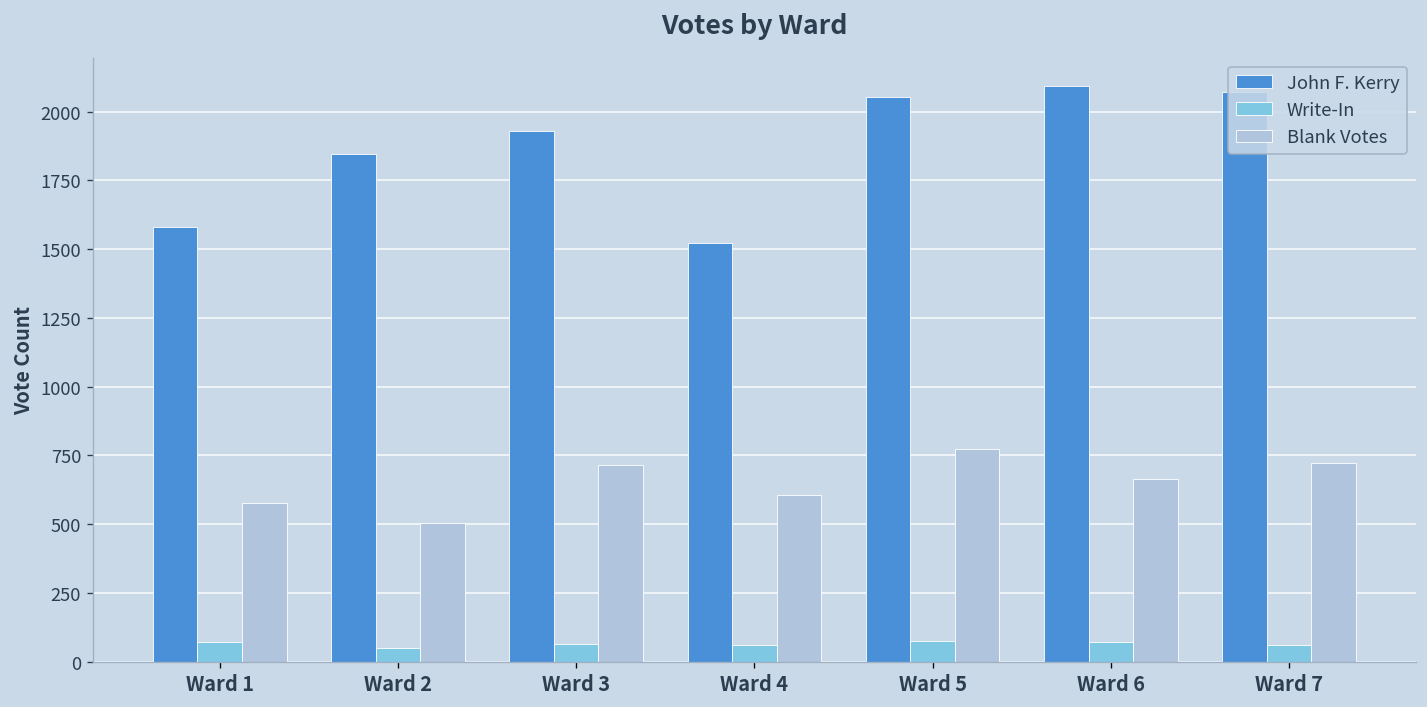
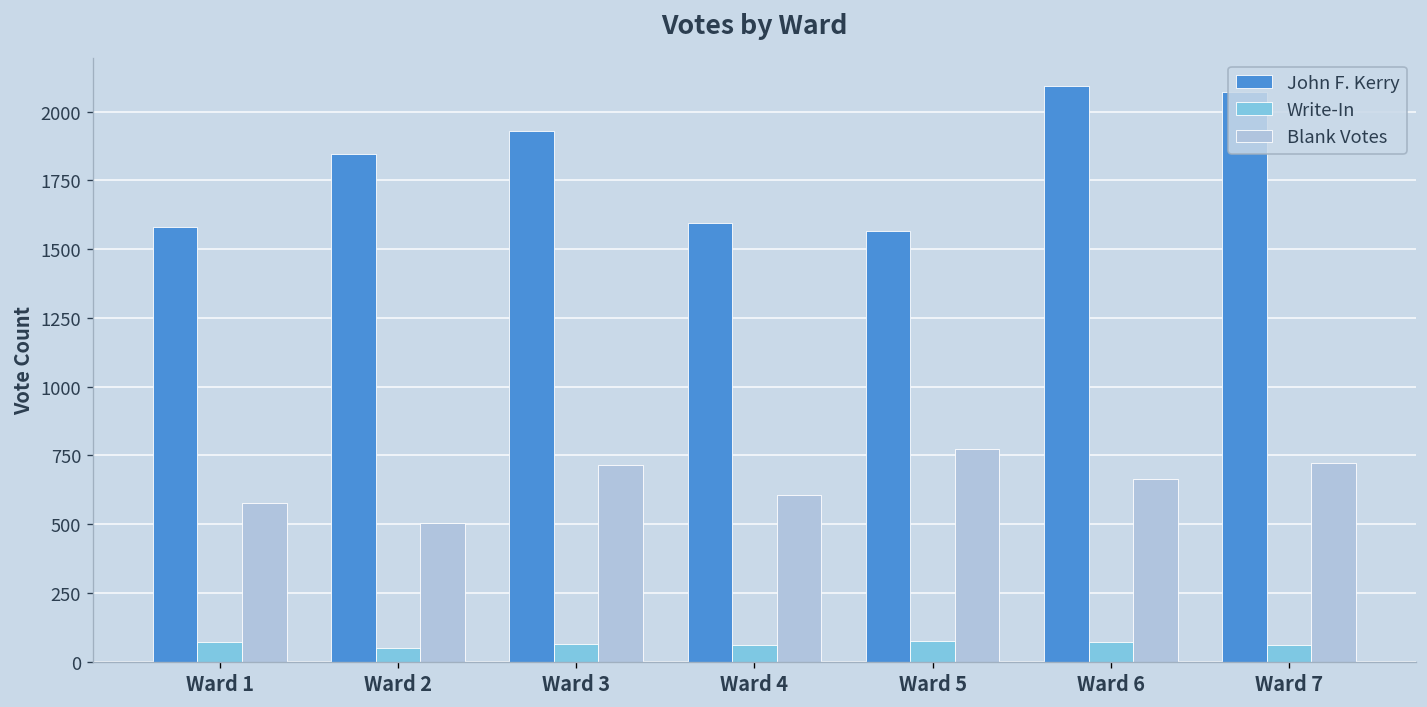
John F. Kerry, Ward 4: 1520 -> 1600
John F. Kerry, Ward 5: 2050 -> 1570
